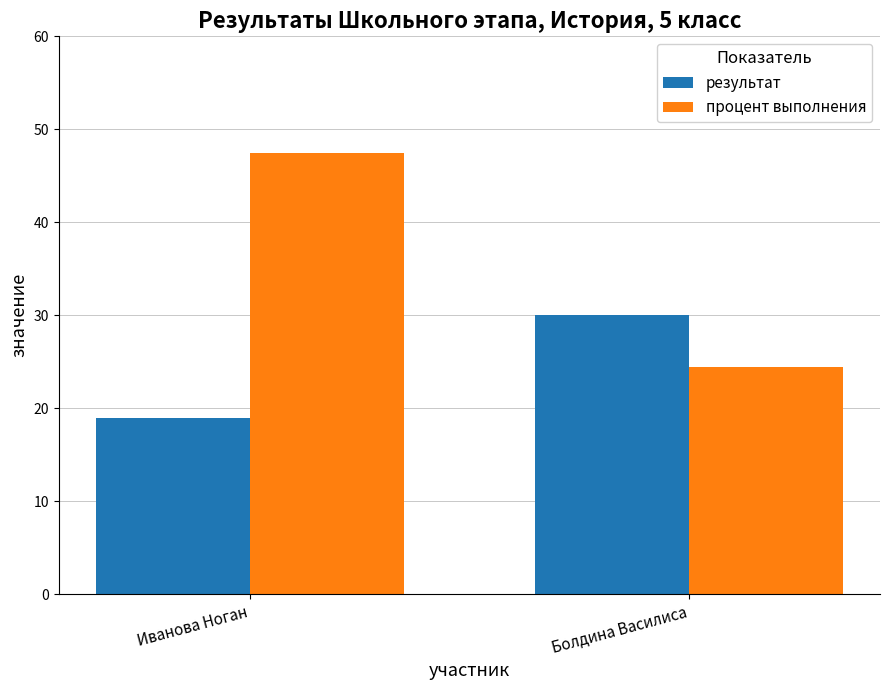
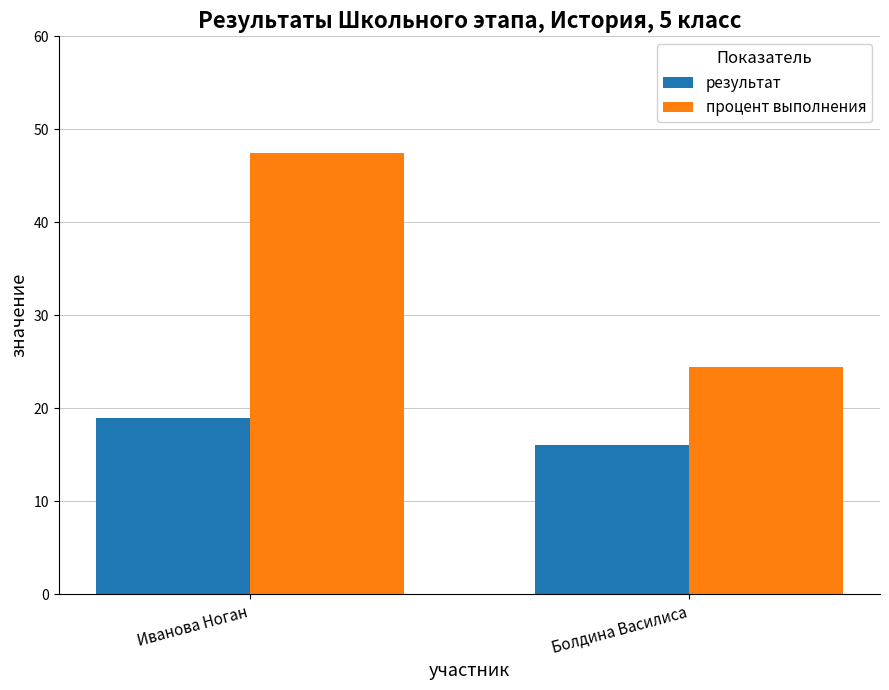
результат, Болдина Василиса: 30 -> 16
